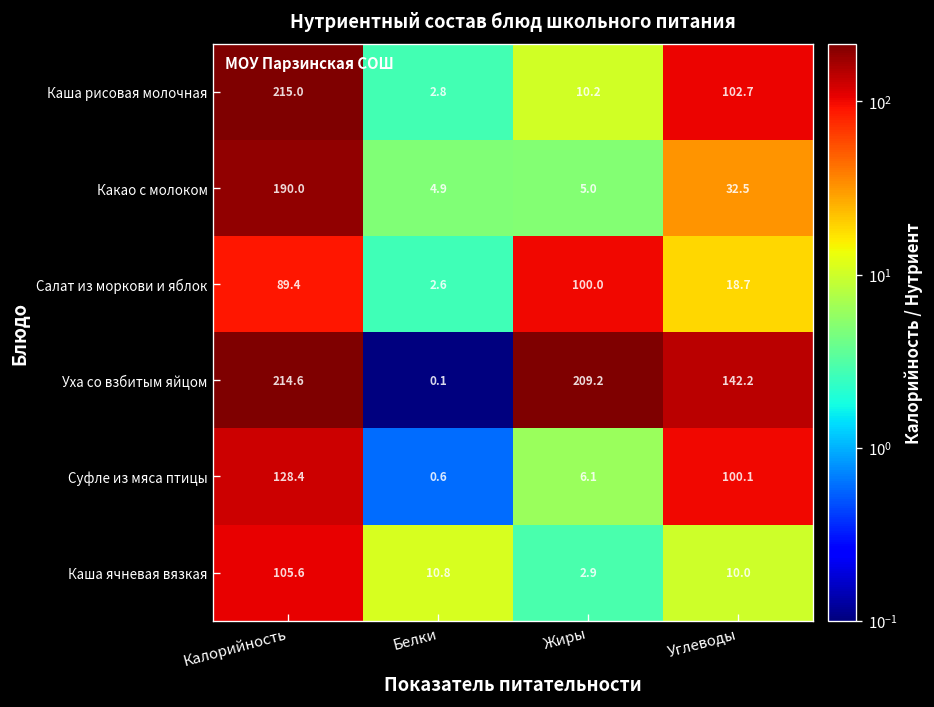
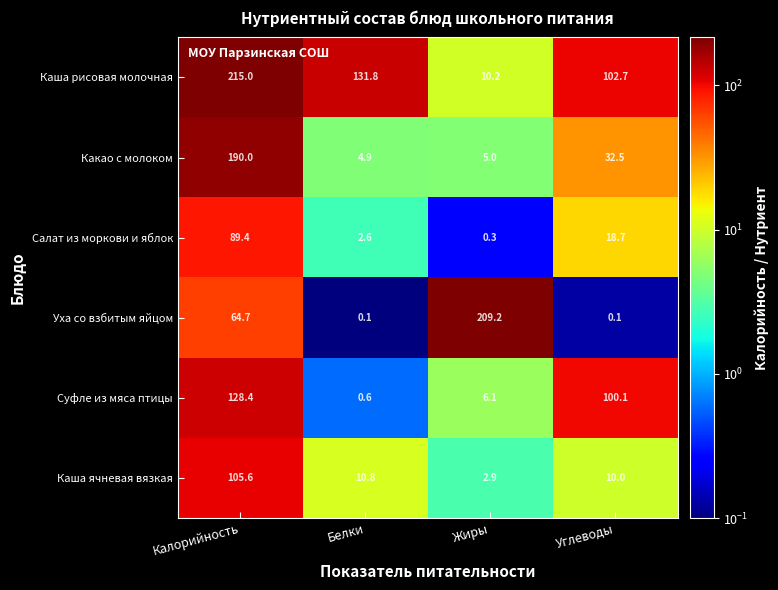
Каша рисовая молочная, Белки: 2.8 -> 131.8
Салат из моркови и яблок, Жиры: 100.0 -> 0.3
Уха со взбитым яйцом, Калорийность: 214.6 -> 64.7
Уха со взбитым яйцом, Углеводы: 142.2 -> 0.1
